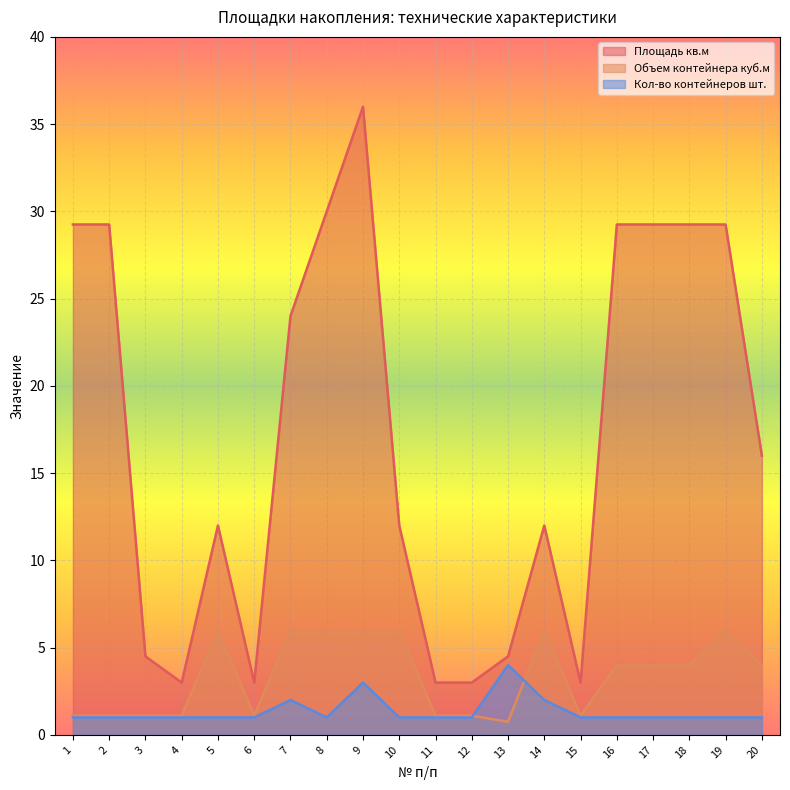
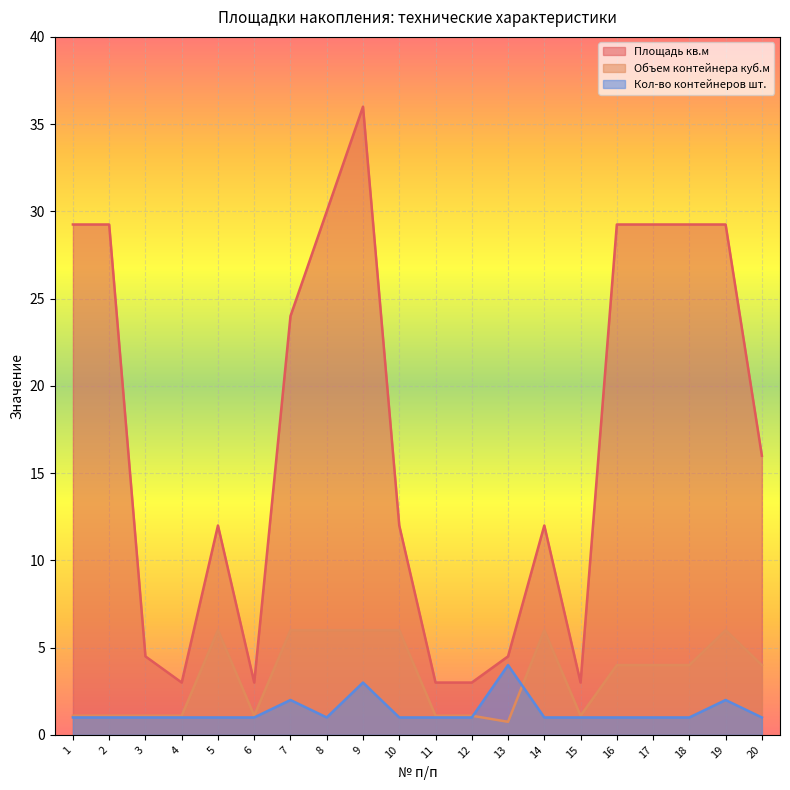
Кол-во контейнеров шт., 14: 2 -> 1
Кол-во контейнеров шт., 19: 1 -> 2
